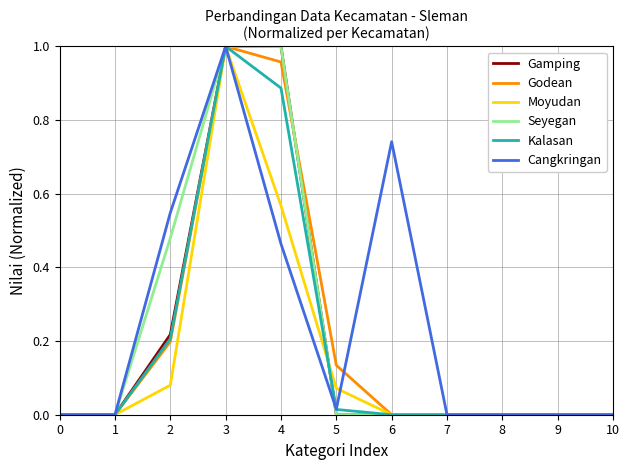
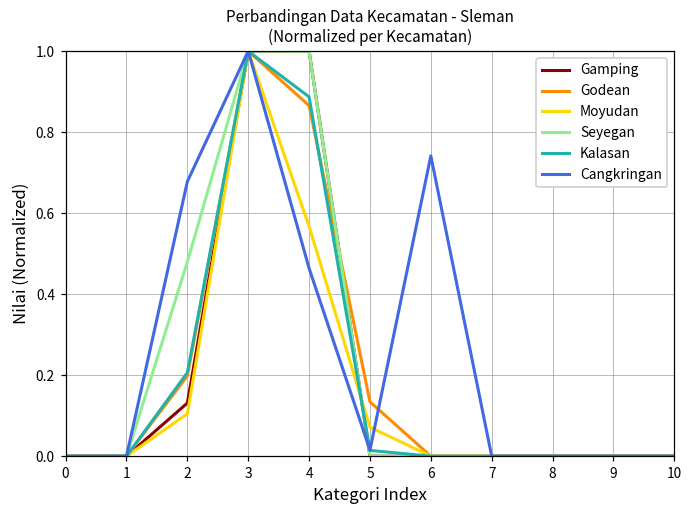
Gamping, 2: 0.22 -> 0.13
Moyudan, 2: 0.08 -> 0.10
Cangkringan, 2: 0.55 -> 0.68
Godean, 4: 0.96 -> 0.87
